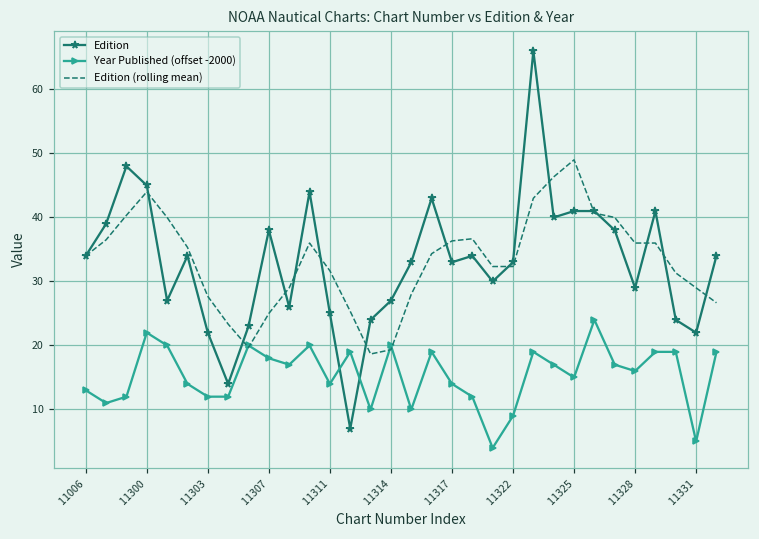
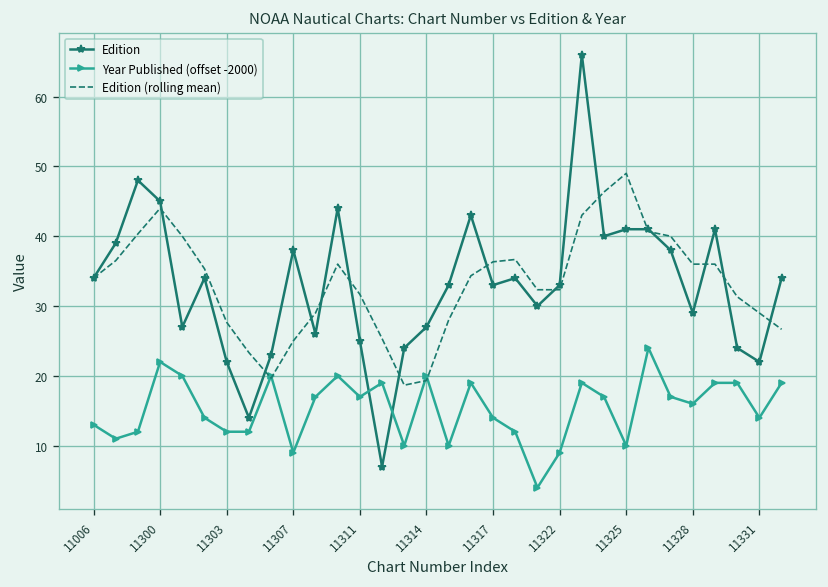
Year Published (offset -2000), 11307: 18 -> 9
Year Published (offset -2000), 11311: 14 -> 17
Year Published (offset -2000), 11325: 15 -> 10
Year Published (offset -2000), 11331: 5 -> 14
